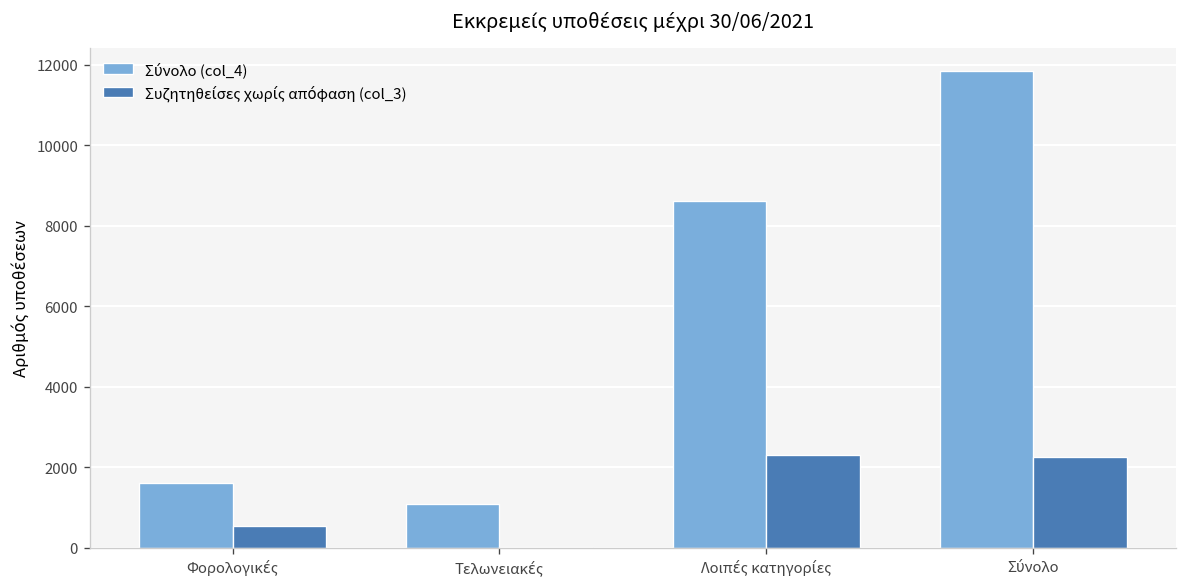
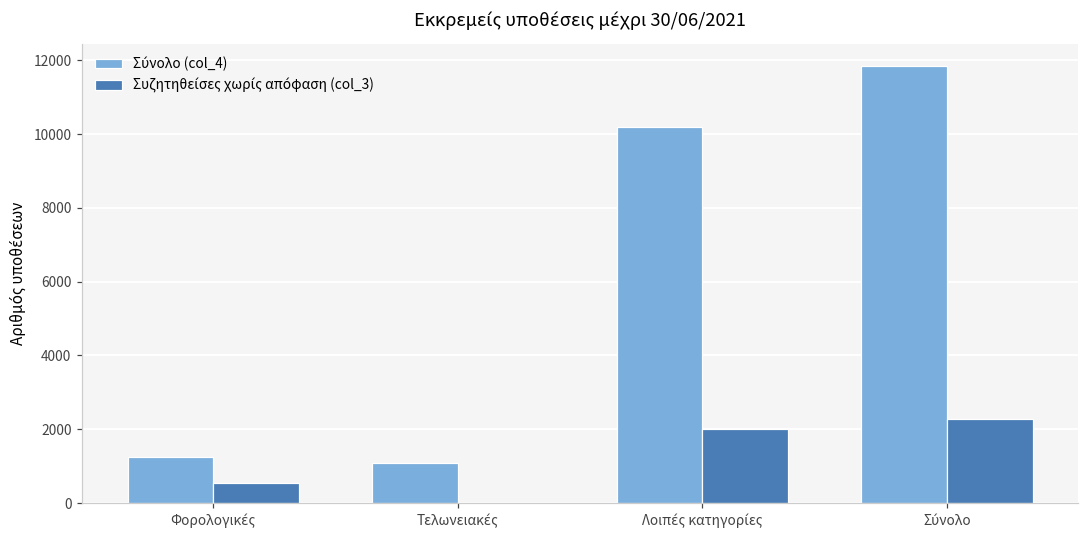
Σύνολο (col_4), Φορολογικές: 1600 -> 1300
Σύνολο (col_4), Λοιπές κατηγορίες: 8600 -> 10200
Συζητηθείσες χωρίς απόφαση (col_3), Λοιπές κατηγορίες: 2300 -> 2000
